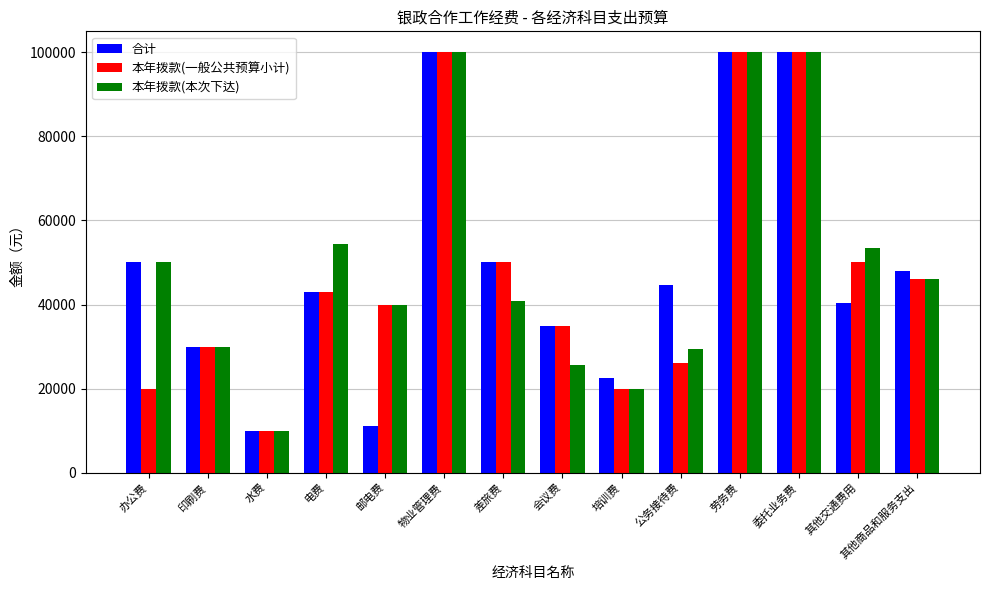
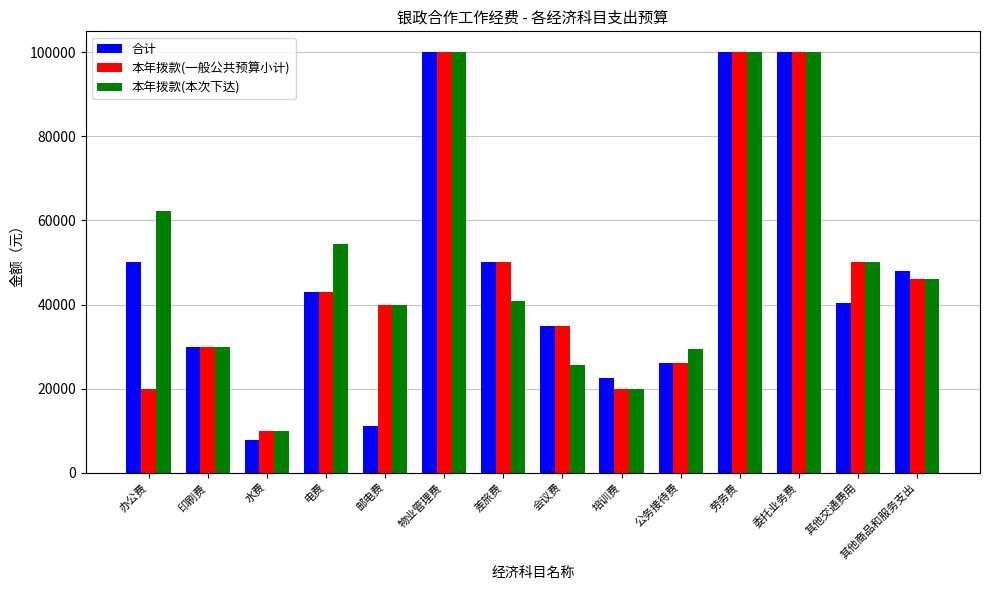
本年拨款(本次下达), 办公费: 50000 -> 62000
合计, 水费: 10000 -> 8000
合计, 公务接待费: 45000 -> 26000
本年拨款(本次下达), 其他交通费用: 53000 -> 50000
